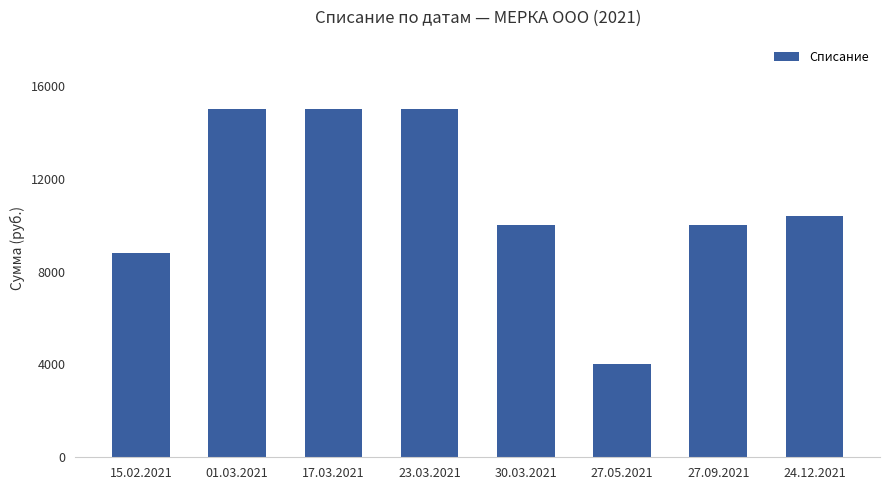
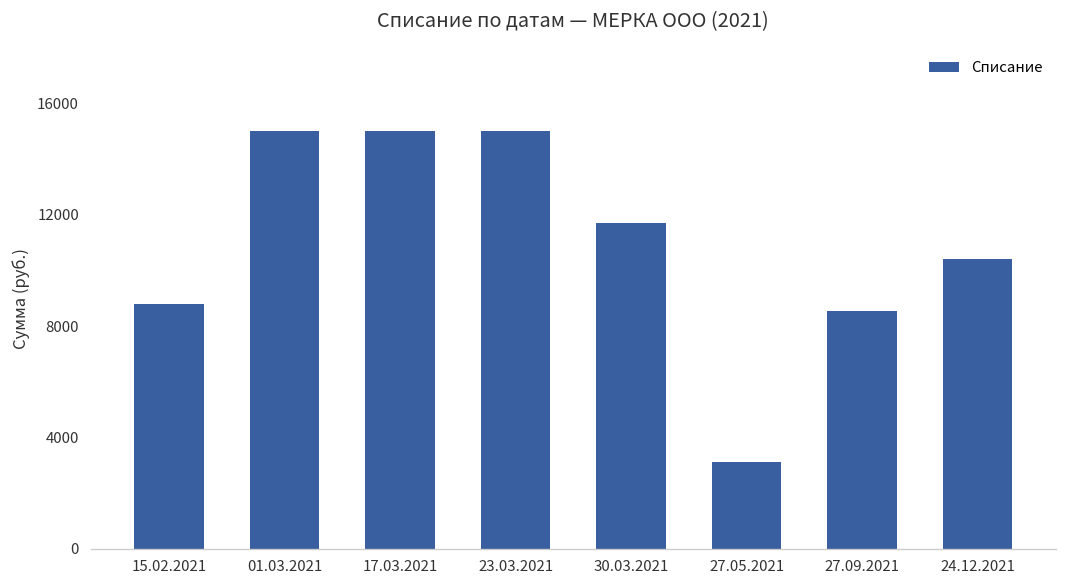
30.03.2021: 10000 -> 11700
27.05.2021: 4000 -> 3100
27.09.2021: 10000 -> 8500
